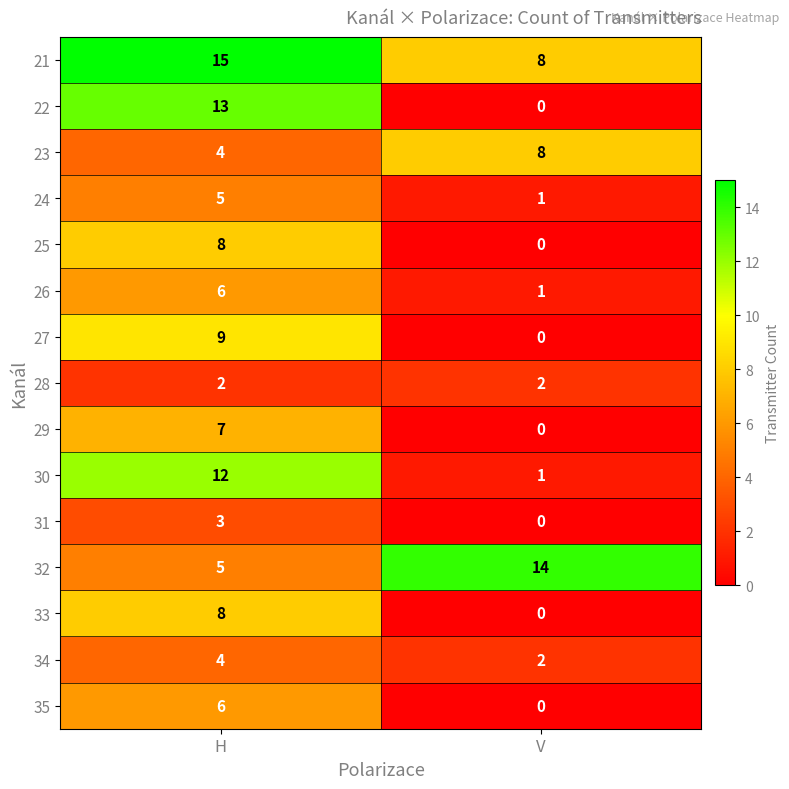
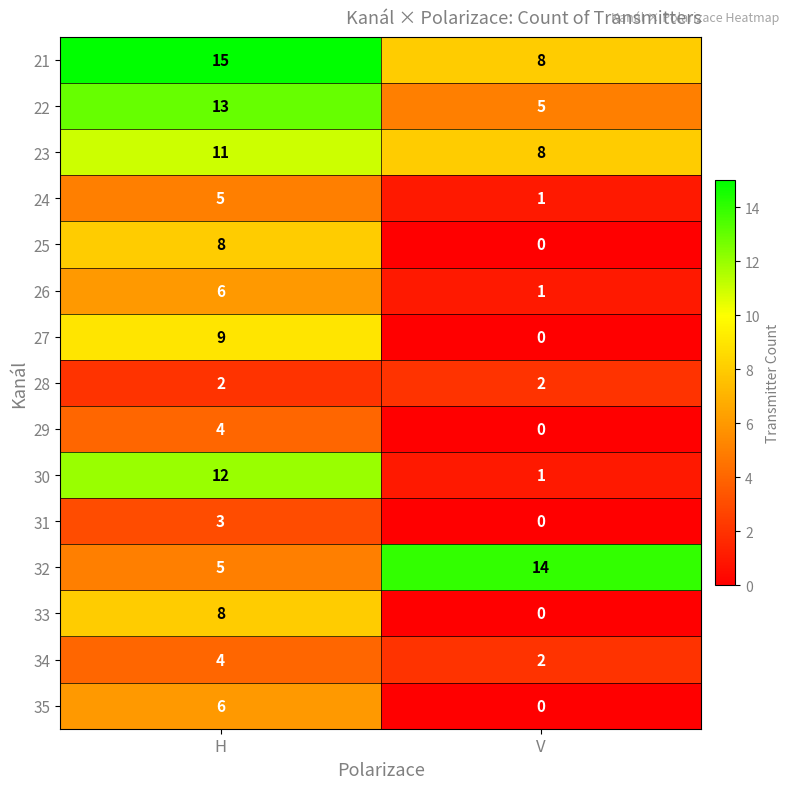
22, V: 0 -> 5
23, H: 4 -> 11
29, H: 7 -> 4
